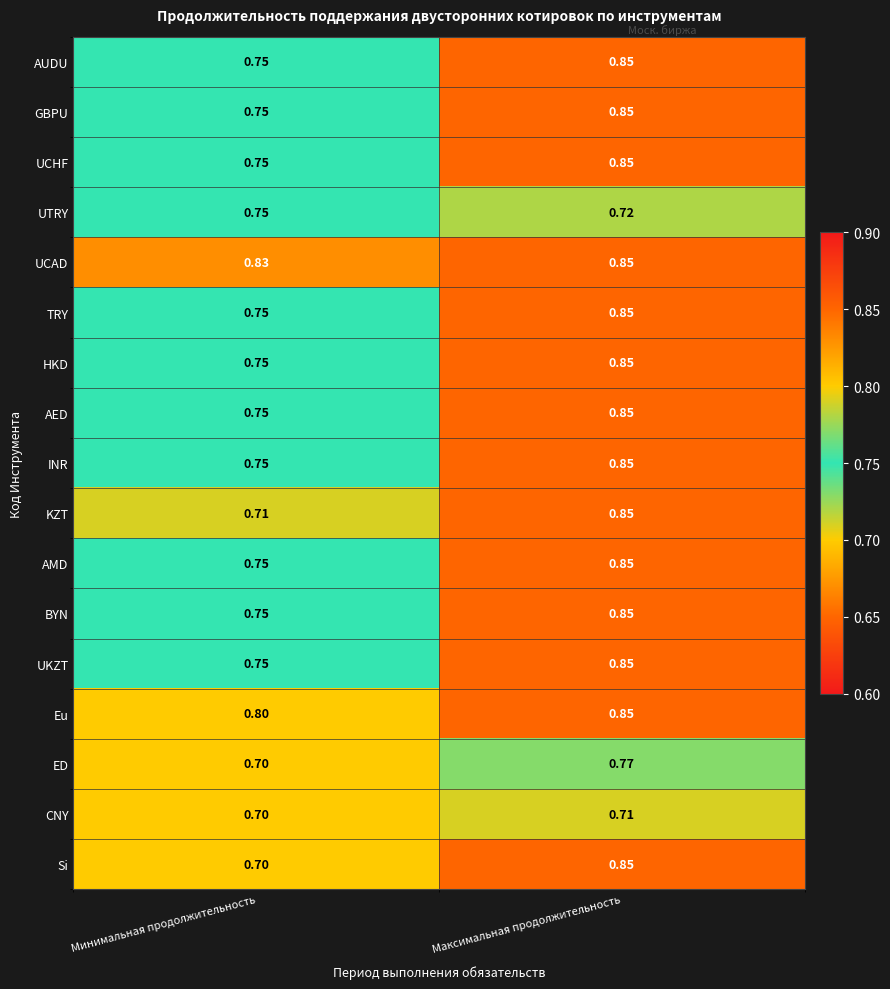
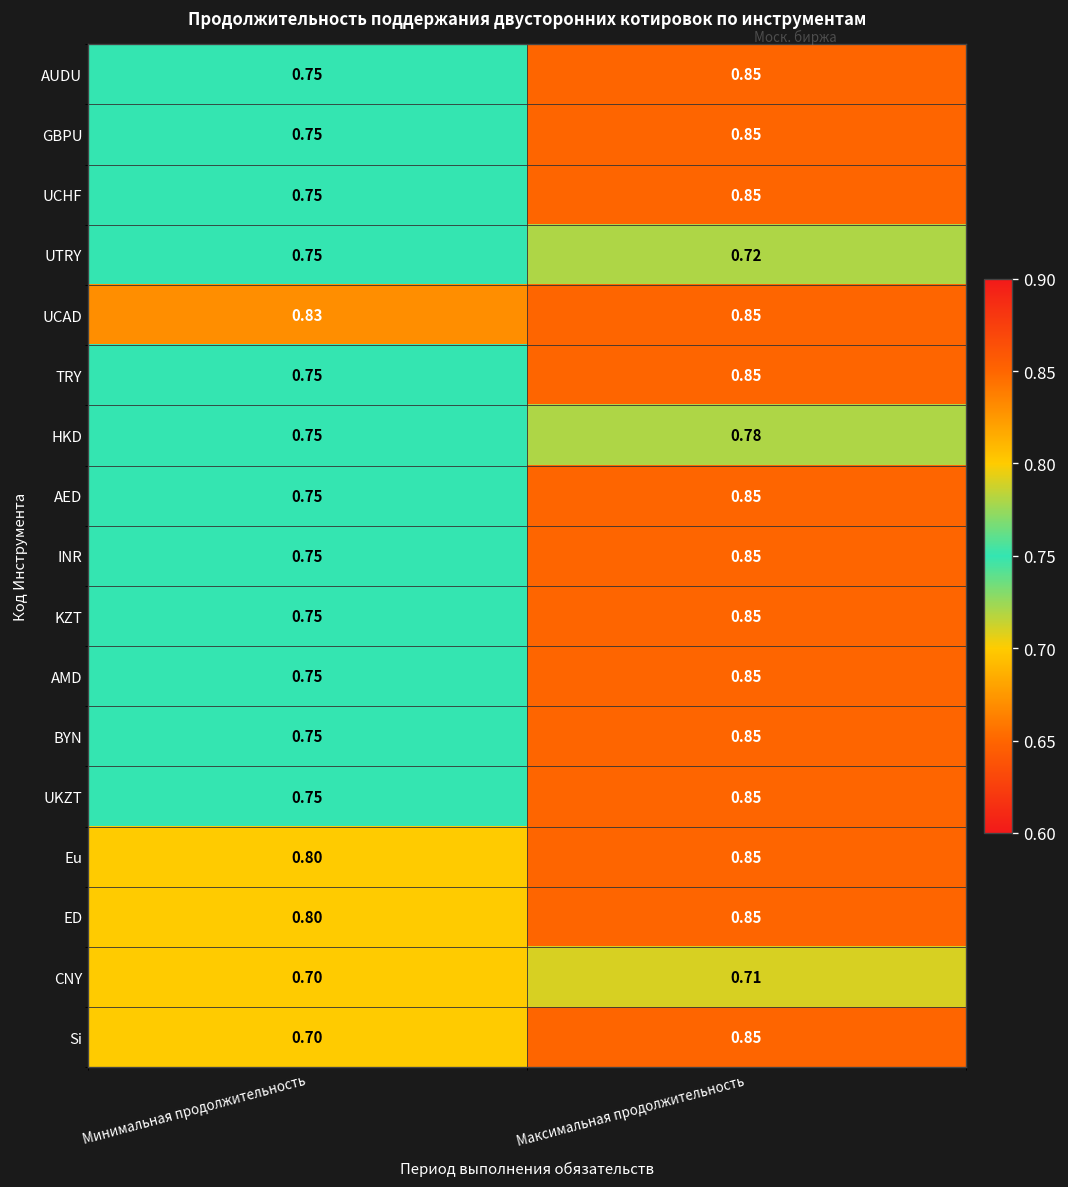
HKD, Максимальная продолжительность: 0.85 -> 0.78
KZT, Минимальная продолжительность: 0.71 -> 0.75
ED, Минимальная продолжительность: 0.70 -> 0.80
ED, Максимальная продолжительность: 0.77 -> 0.85
